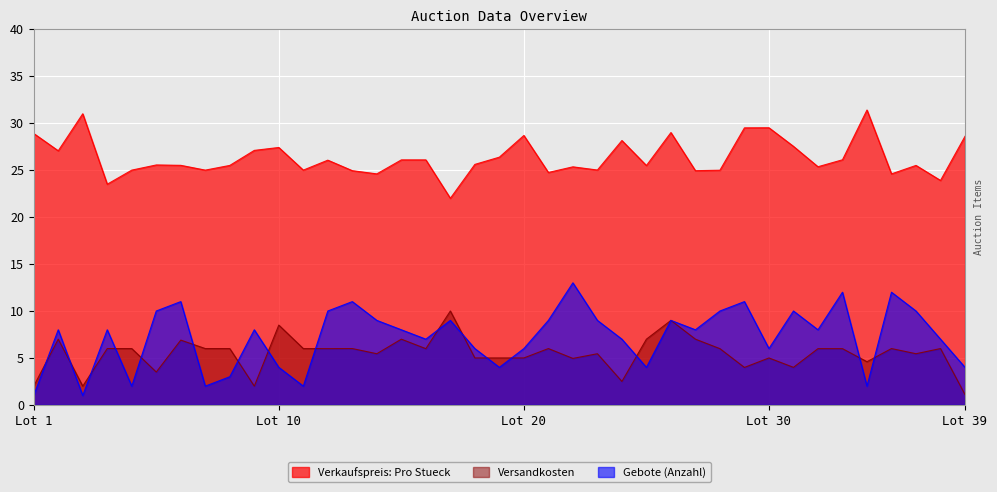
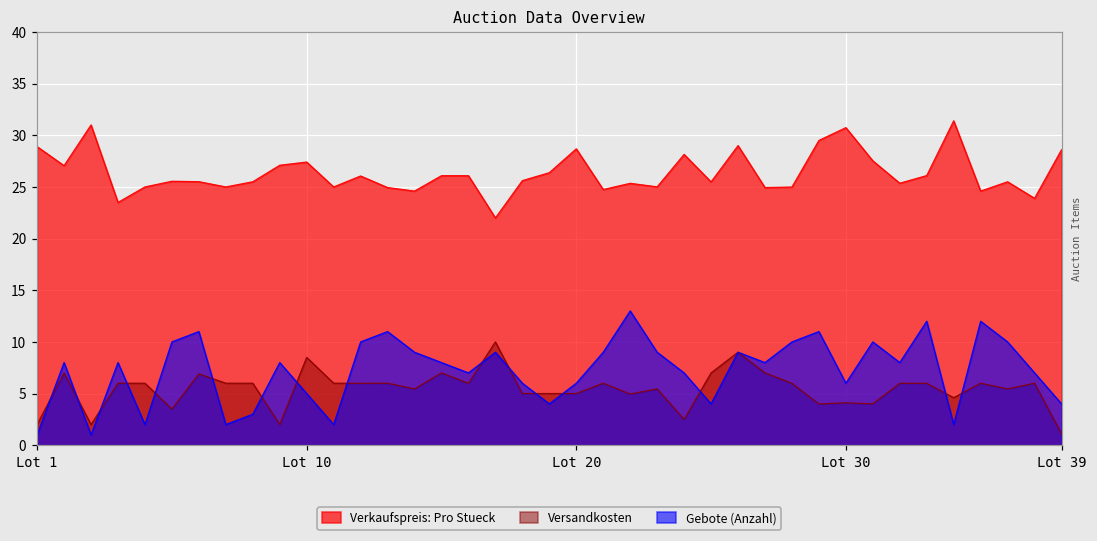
Gebote (Anzahl), Lot 10: 4 -> 5
Verkaufspreis: Pro Stueck, Lot 30: 30 -> 31
Versandkosten, Lot 30: 5 -> 4
